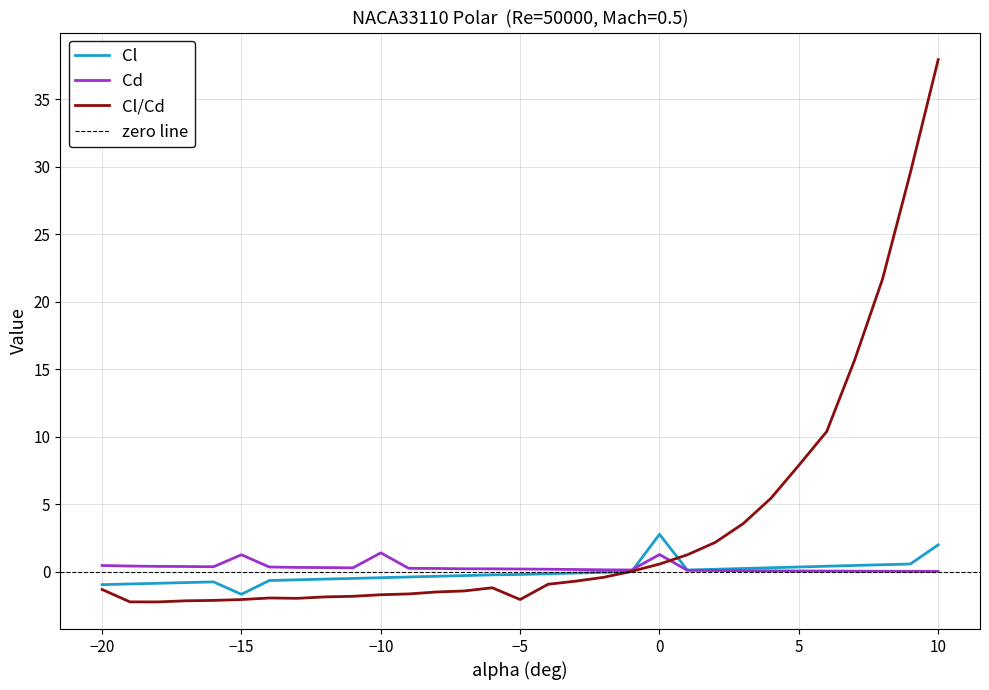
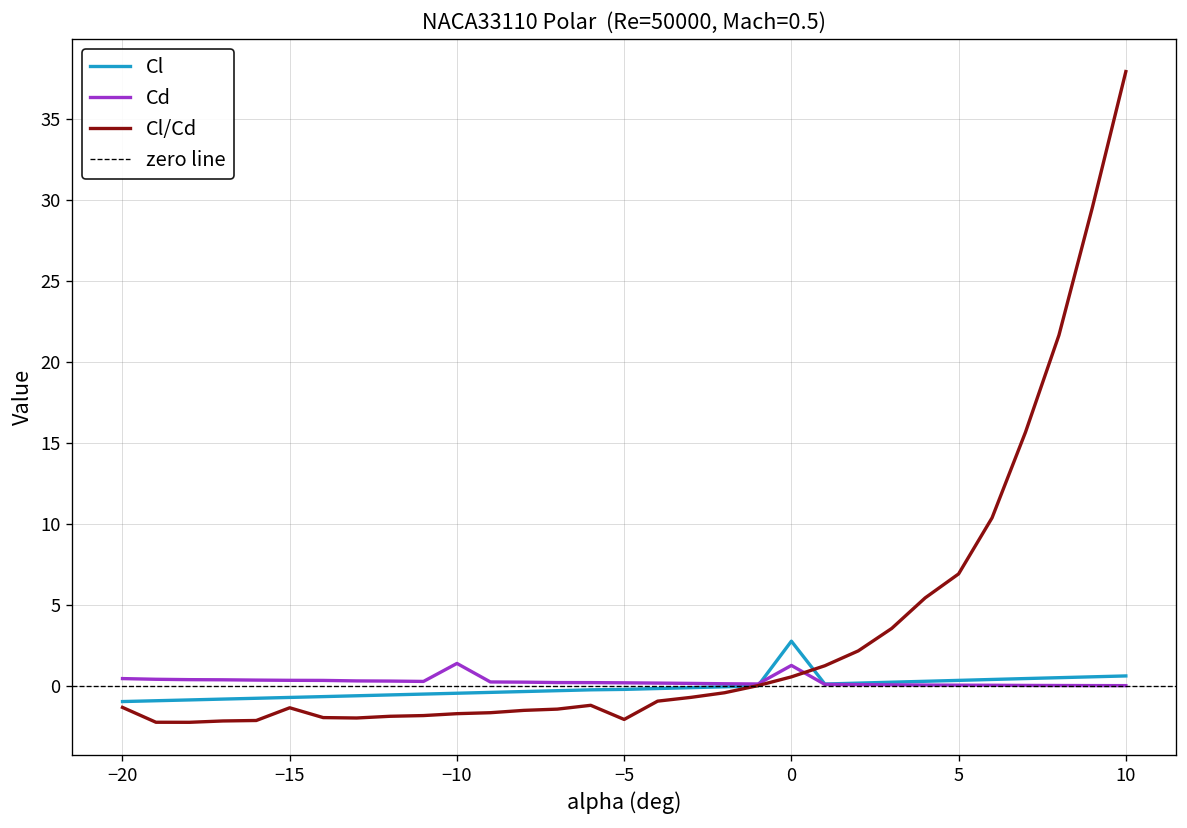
Cl, −15: -1.7 -> -0.7
Cd, −15: 1.2 -> 0.3
Cl/Cd, −15: -2.1 -> -1.4
Cl/Cd, 5: 7.9 -> 6.9
Cl, 10: 2.0 -> 0.6
